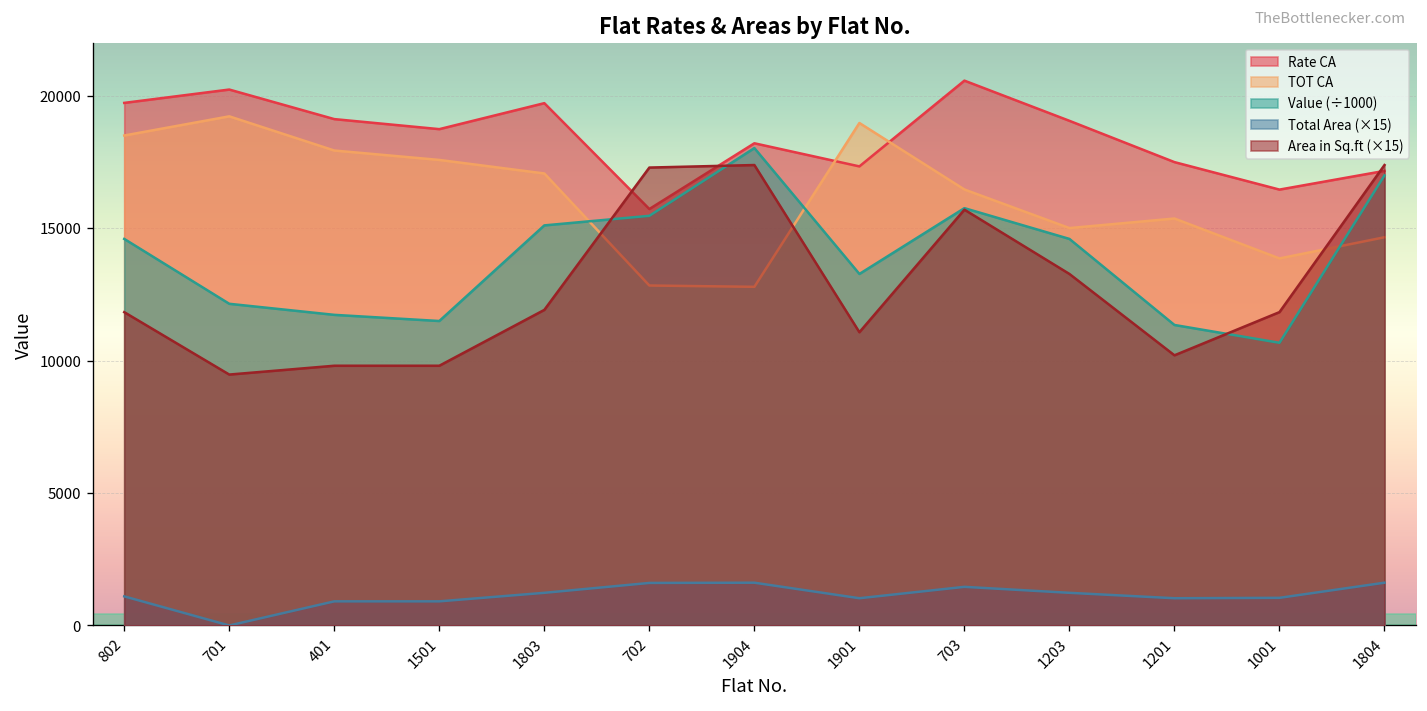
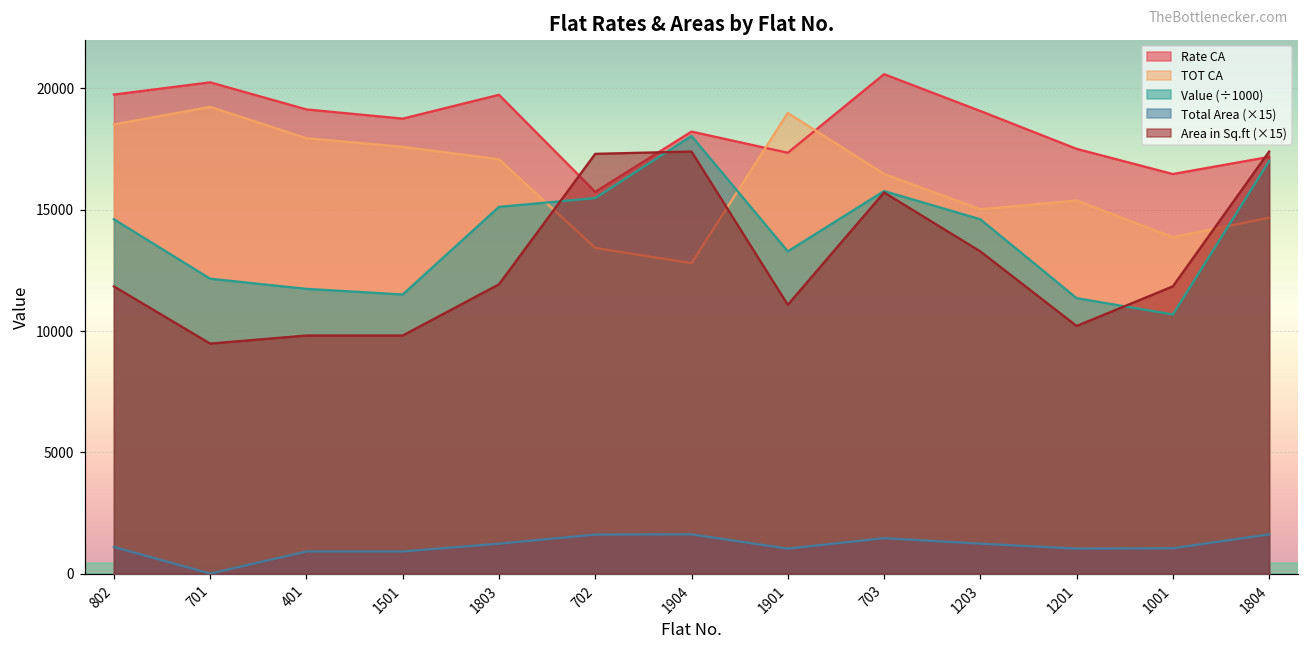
TOT CA, 702: 12800 -> 13400
